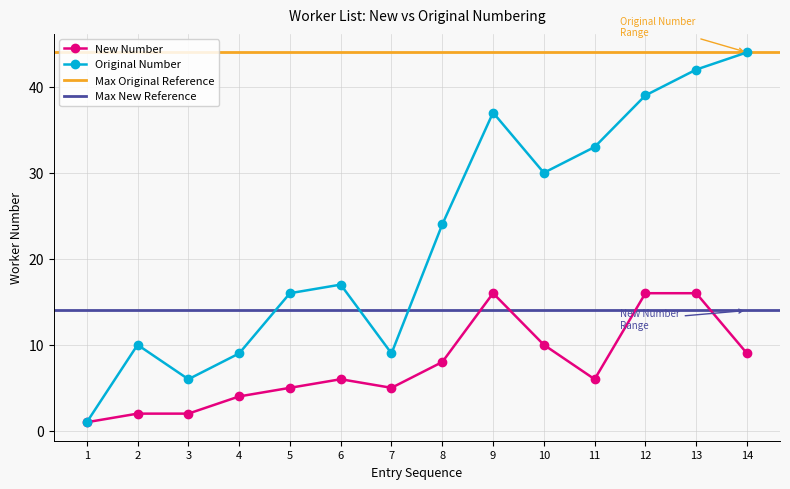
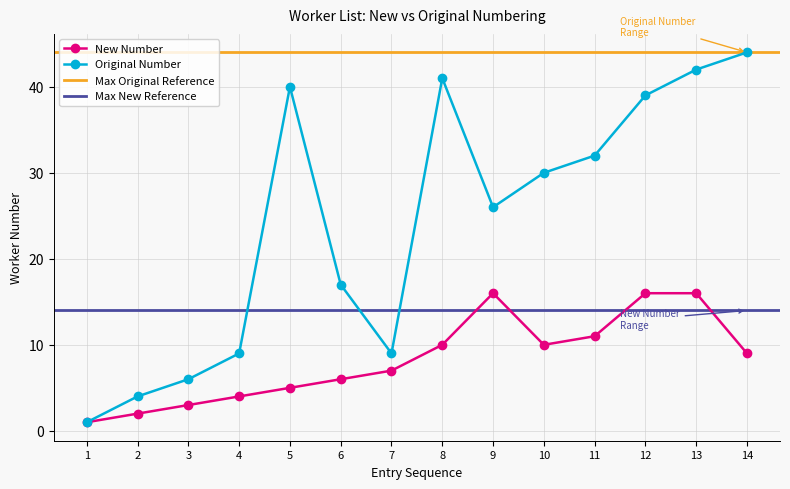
Original Number, 2: 10 -> 4
New Number, 3: 2 -> 3
Original Number, 5: 16 -> 40
New Number, 7: 5 -> 7
New Number, 8: 8 -> 10
Original Number, 8: 24 -> 41
Original Number, 9: 37 -> 26
New Number, 11: 6 -> 11
Original Number, 11: 33 -> 32
